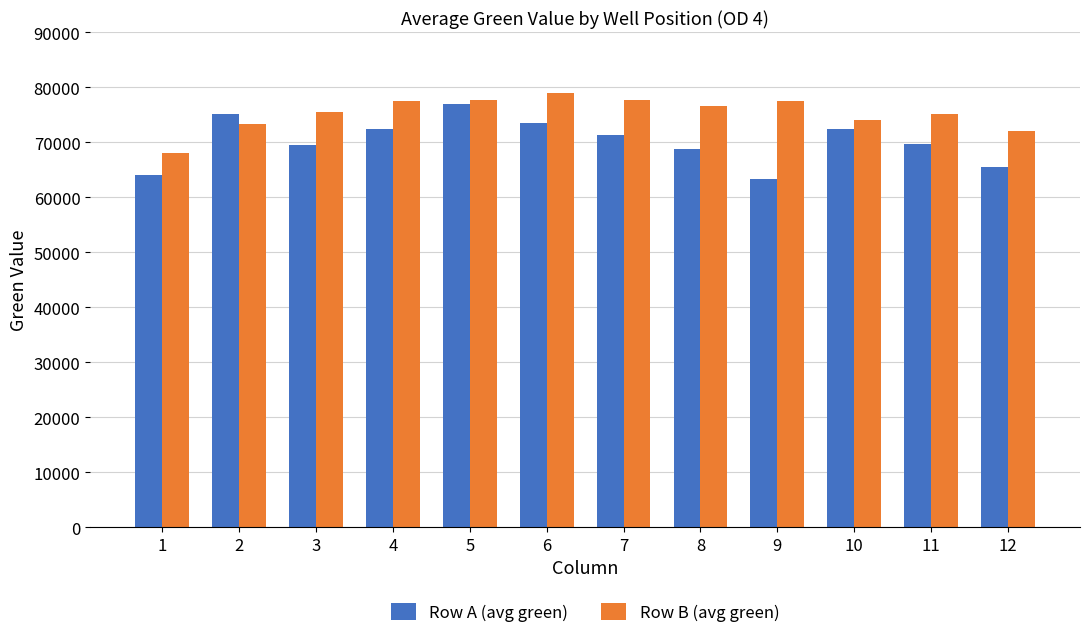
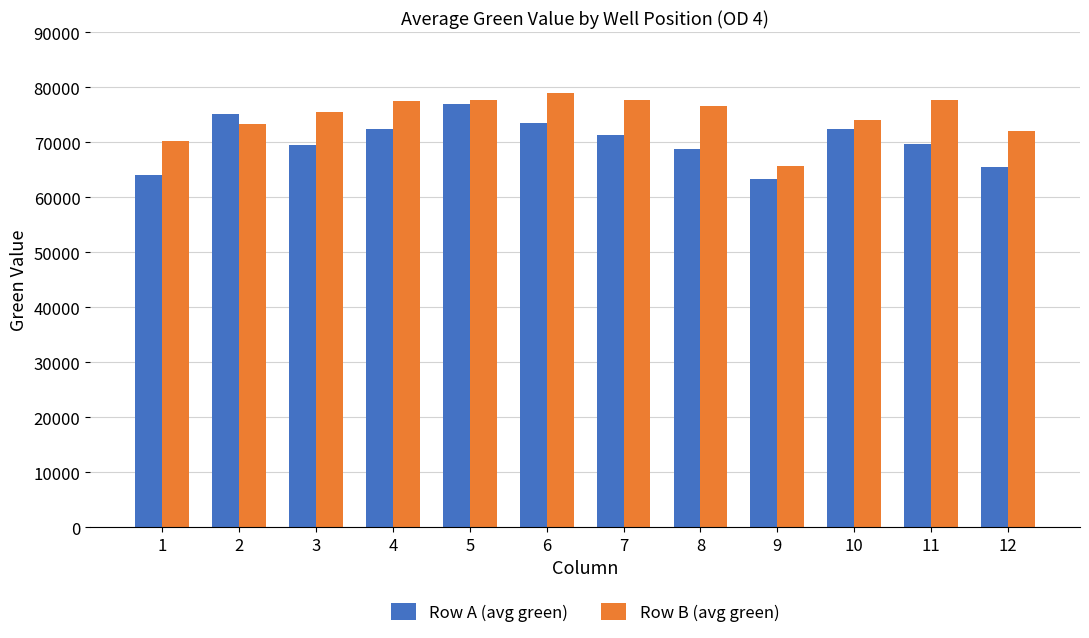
Row B (avg green), 1: 68000 -> 70000
Row B (avg green), 9: 78000 -> 66000
Row B (avg green), 11: 75000 -> 78000
